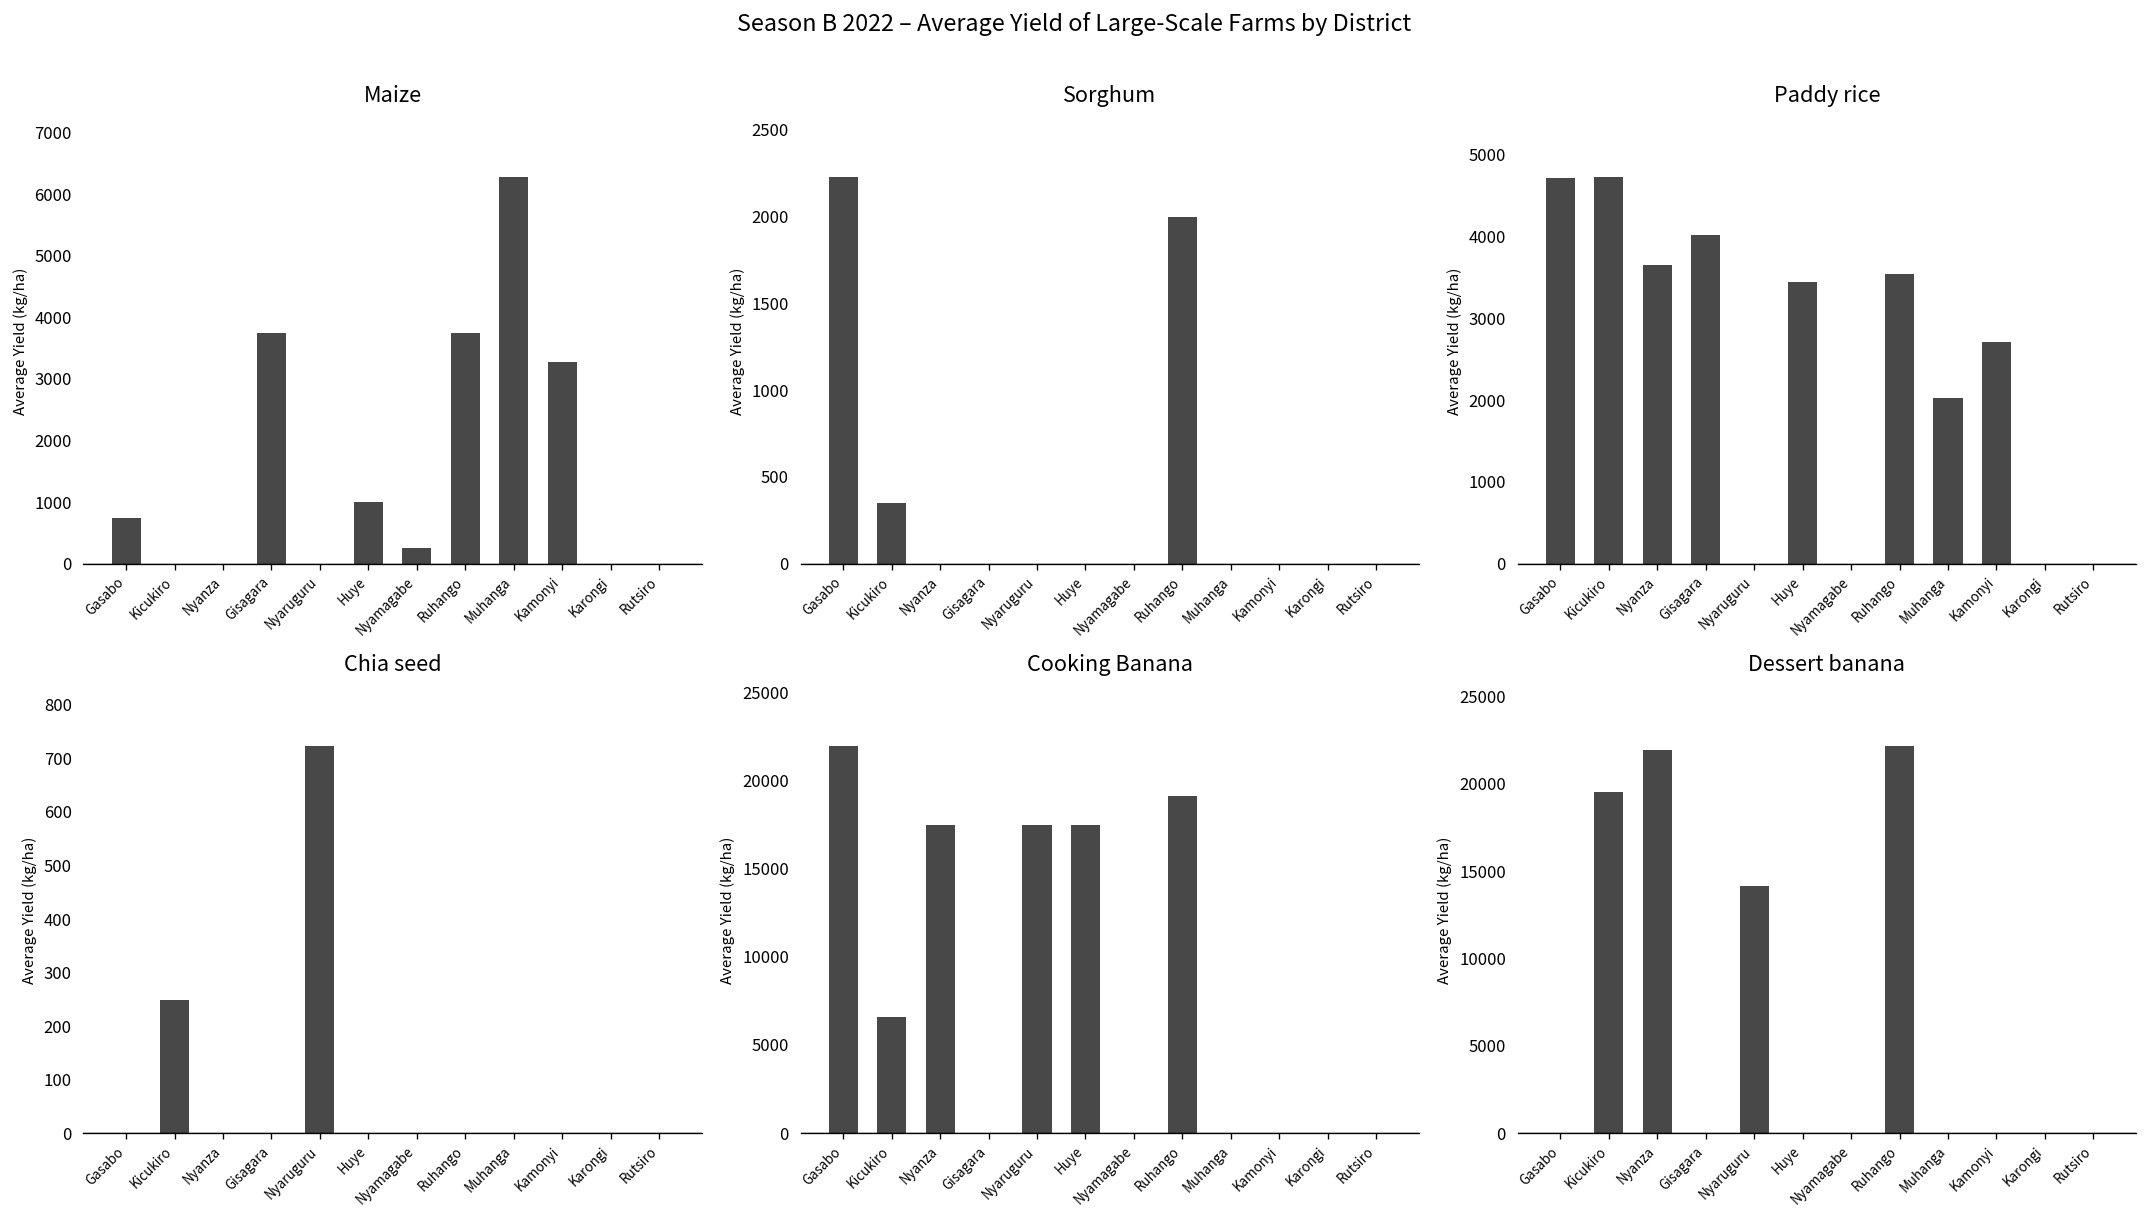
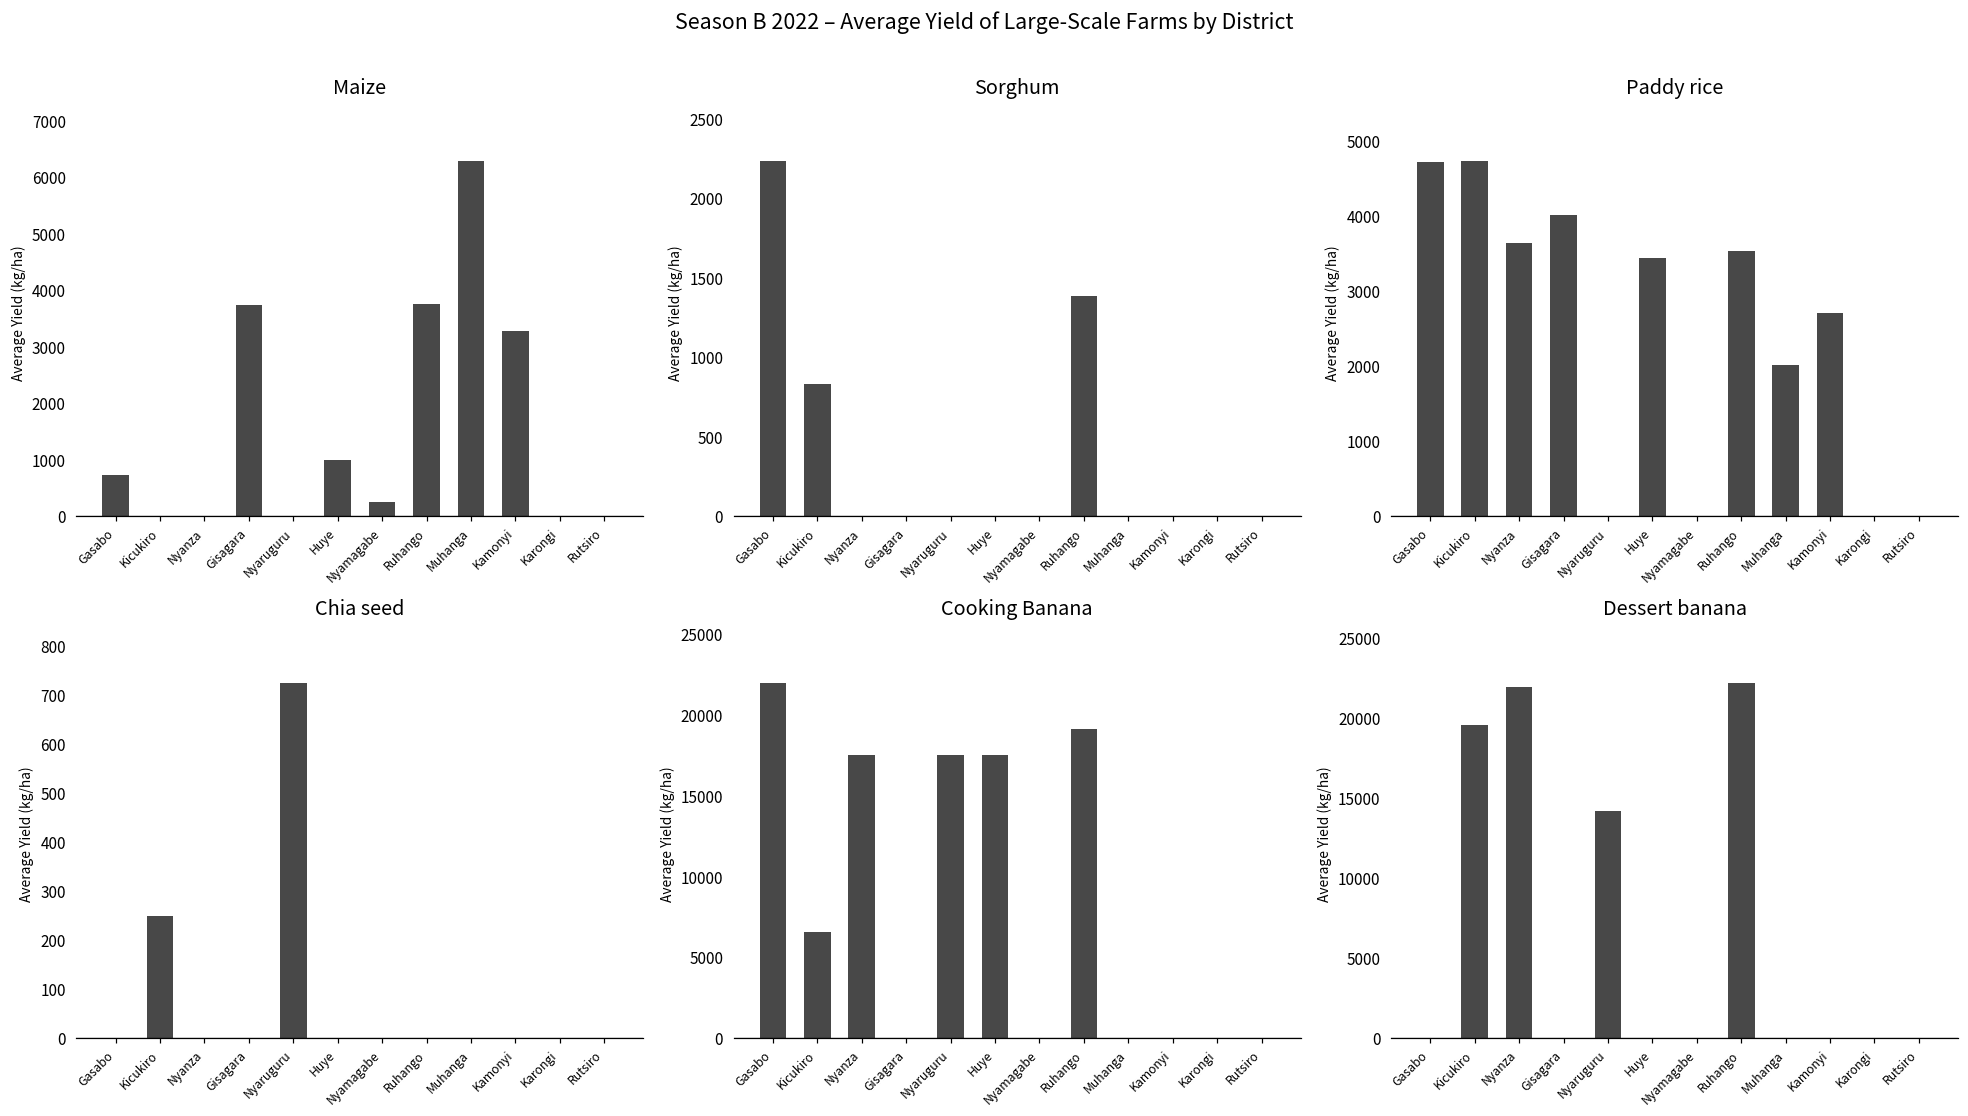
Sorghum, Kicukiro: 350 -> 830
Sorghum, Ruhango: 2000 -> 1380
